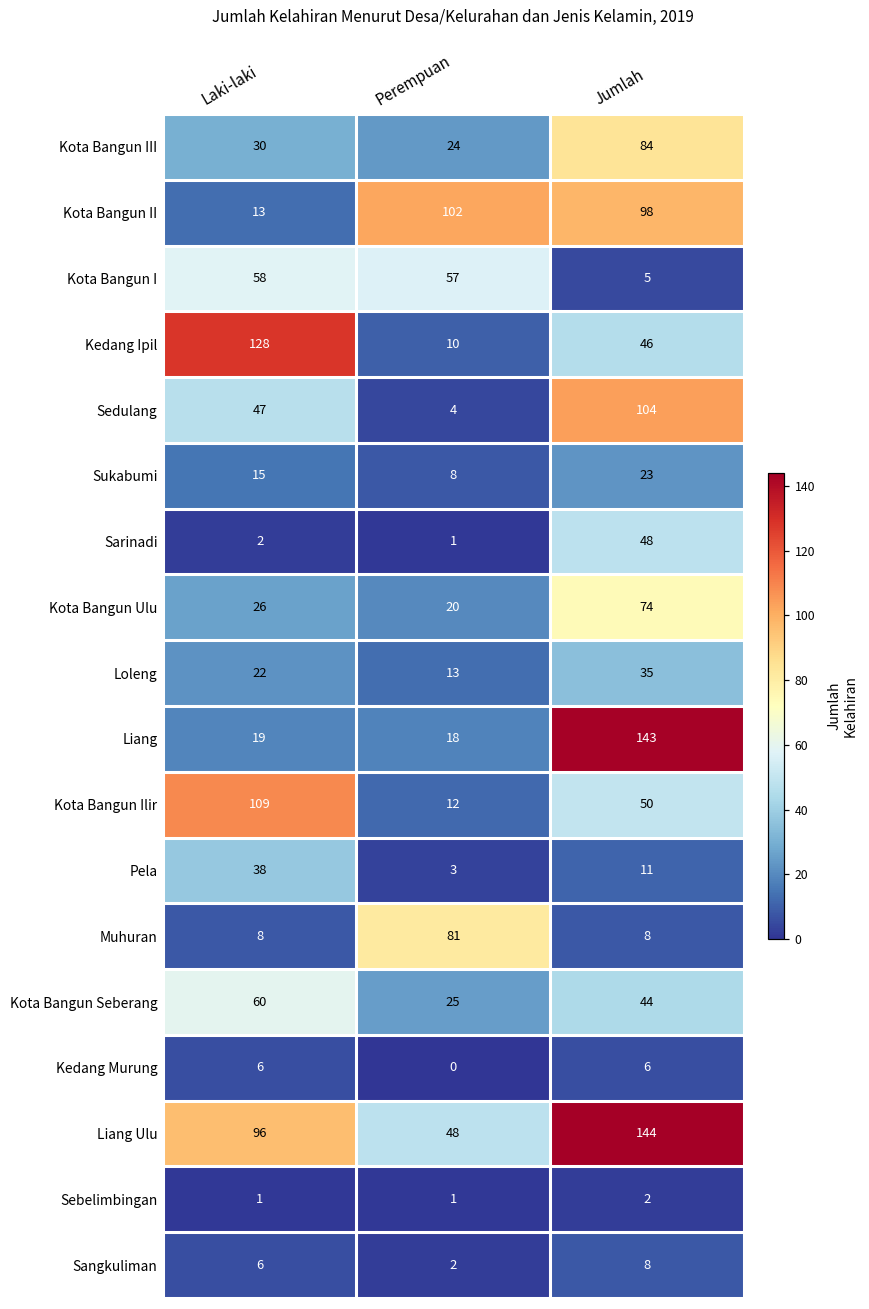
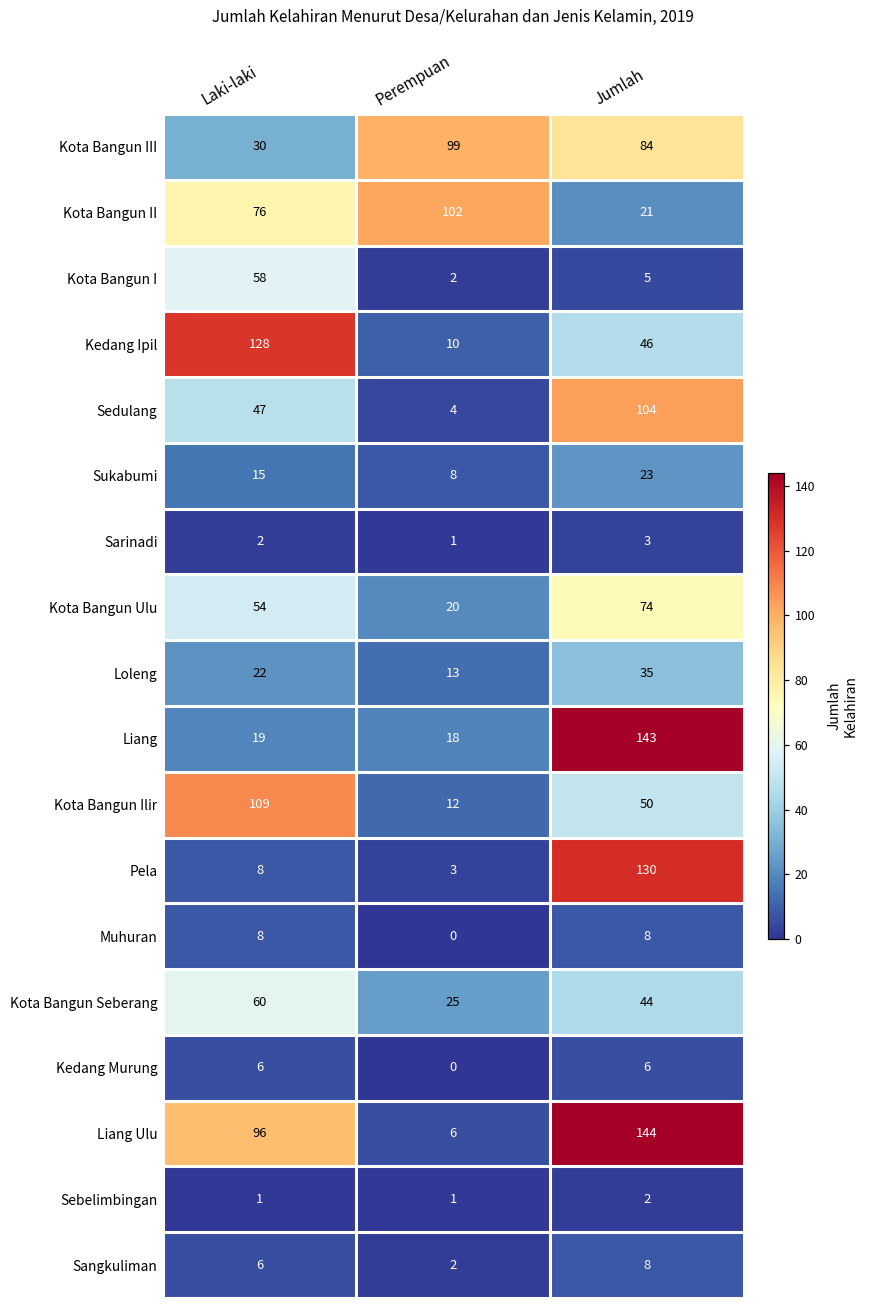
Kota Bangun III, Perempuan: 24 -> 99
Kota Bangun II, Laki-laki: 13 -> 76
Kota Bangun II, Jumlah: 98 -> 21
Kota Bangun I, Perempuan: 57 -> 2
Sarinadi, Jumlah: 48 -> 3
Kota Bangun Ulu, Laki-laki: 26 -> 54
Pela, Laki-laki: 38 -> 8
Pela, Jumlah: 11 -> 130
Muhuran, Perempuan: 81 -> 0
Liang Ulu, Perempuan: 48 -> 6
